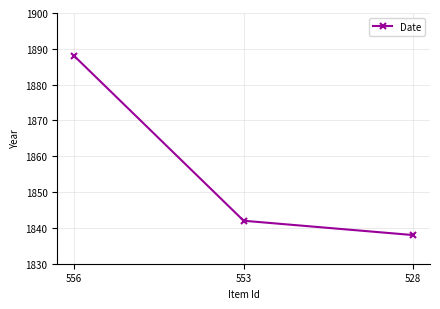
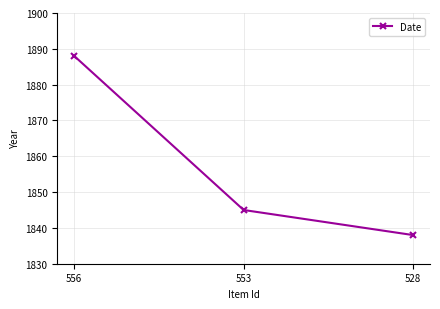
553: 1842 -> 1845
